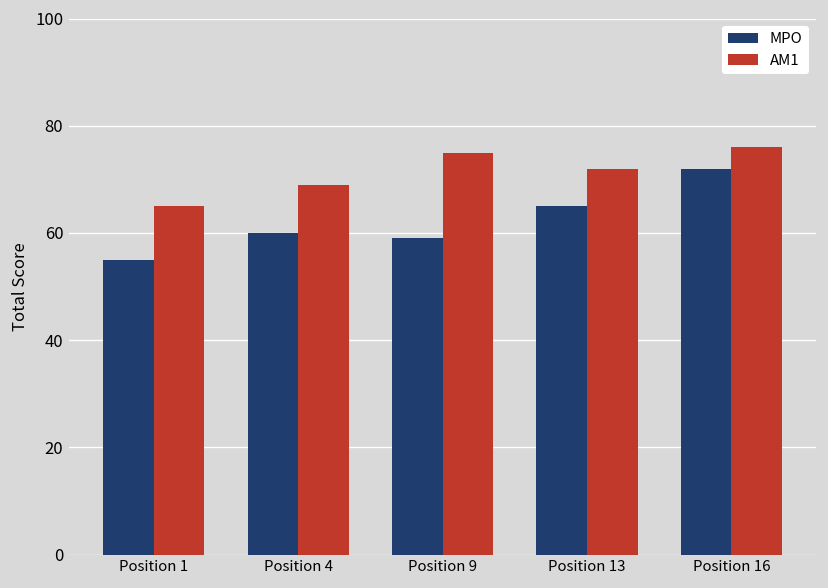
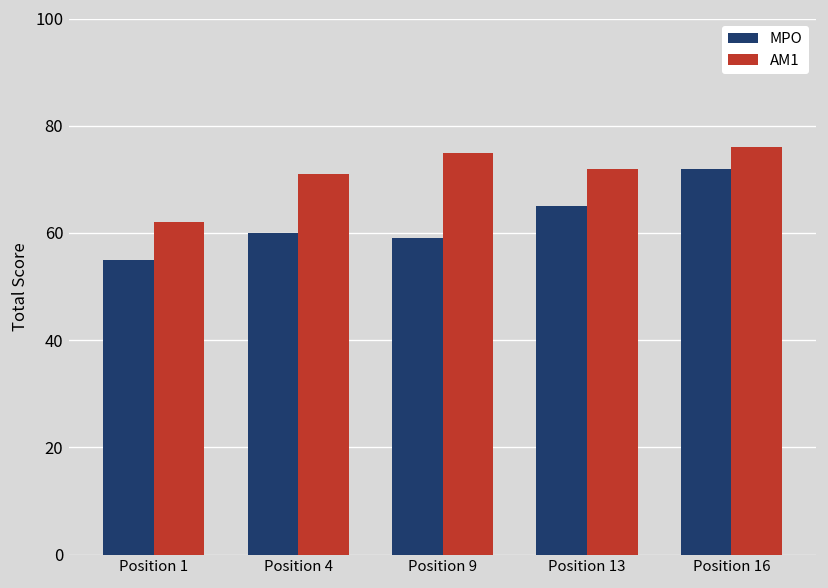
AM1, Position 1: 65 -> 62
AM1, Position 4: 69 -> 71
